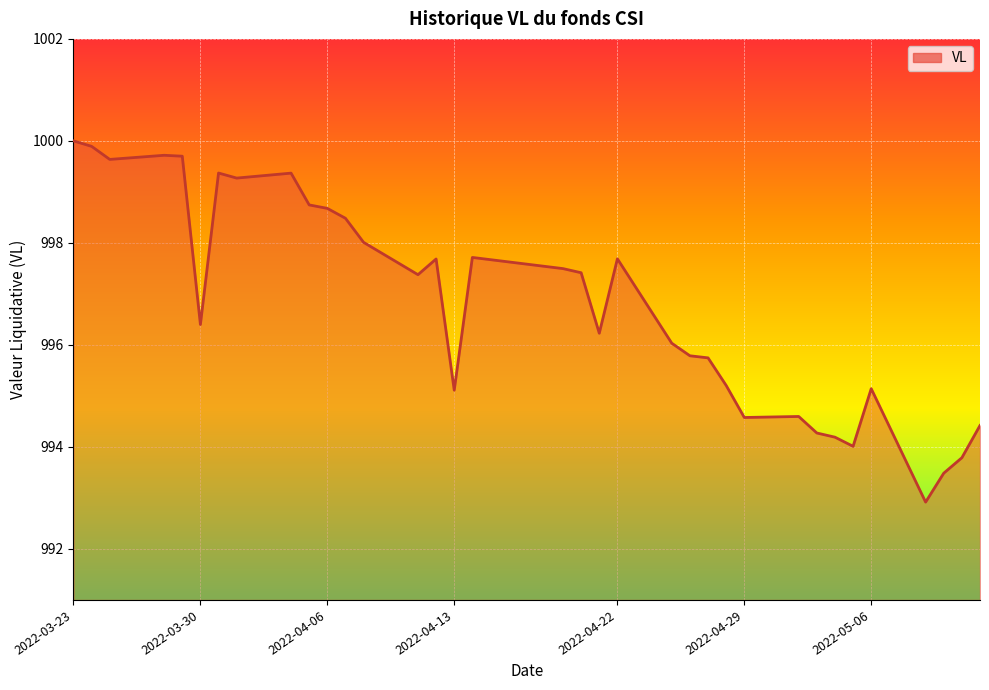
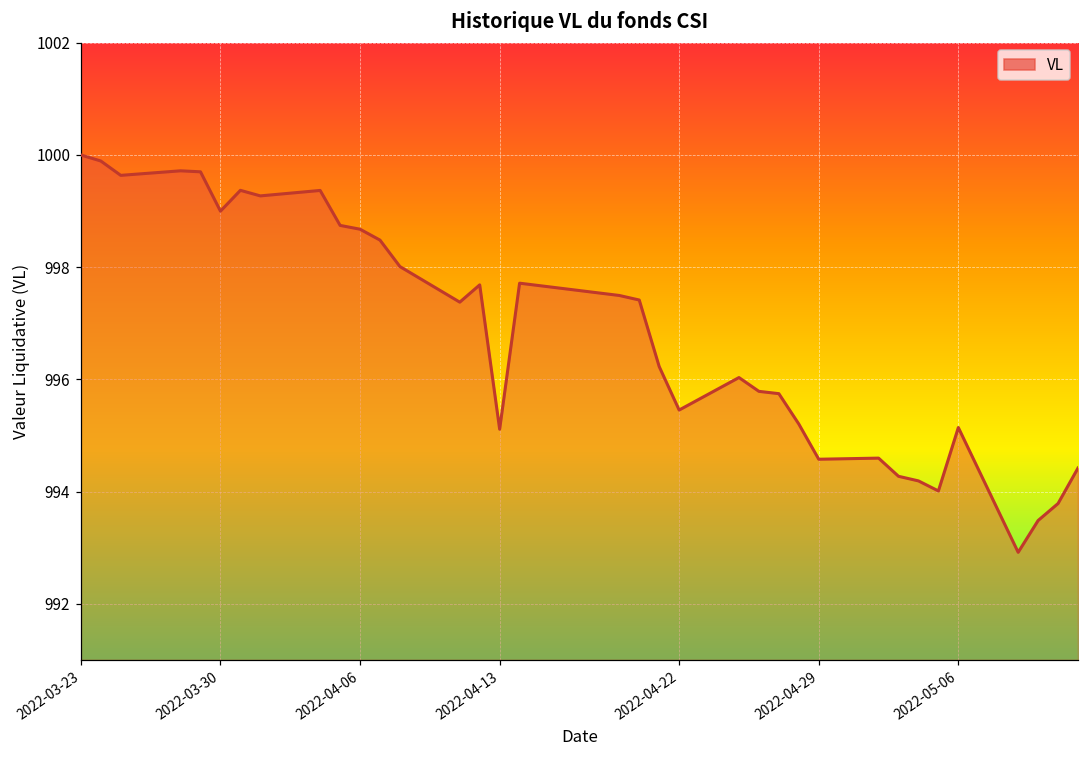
2022-03-30: 996.4 -> 999.0
2022-04-22: 997.7 -> 995.5
